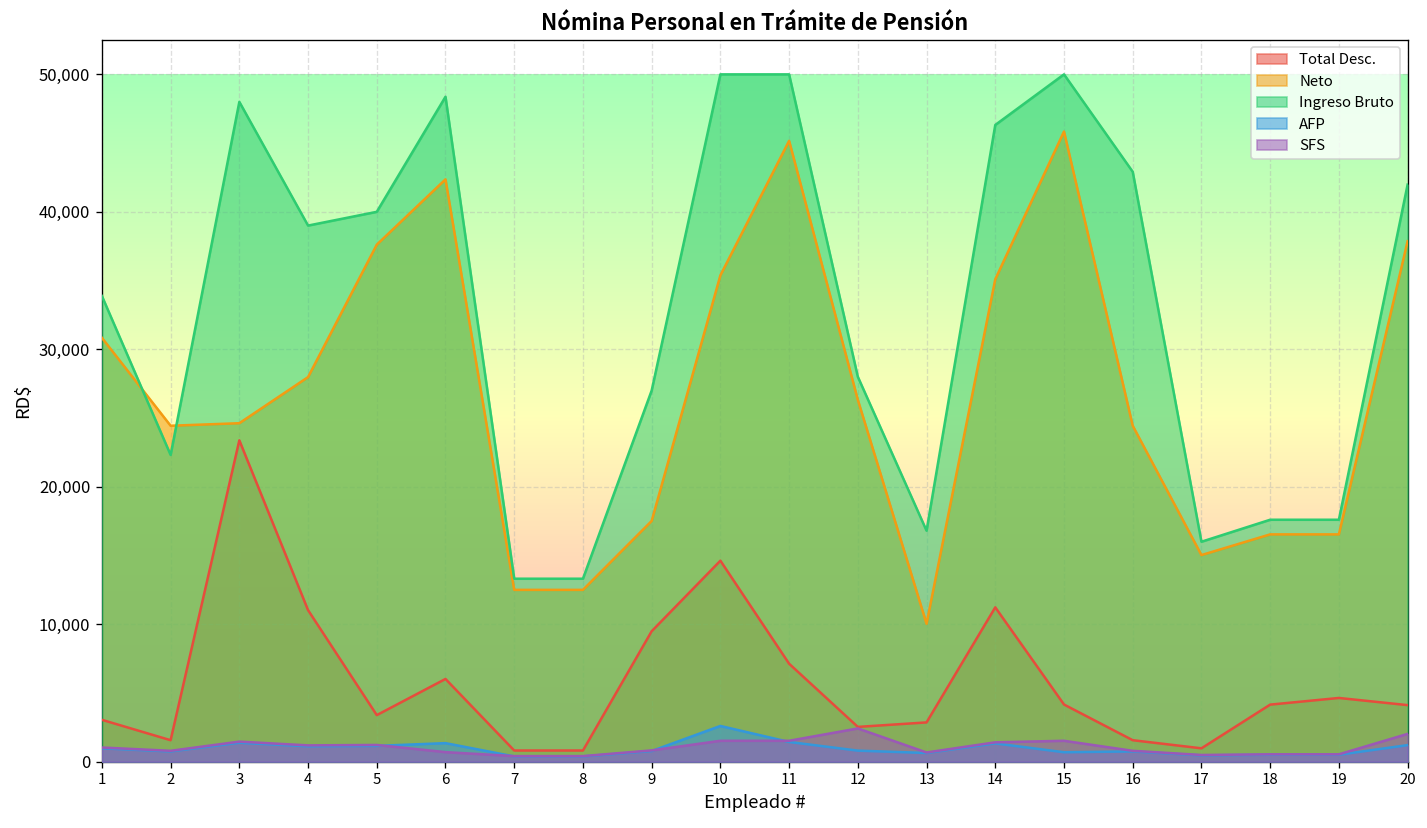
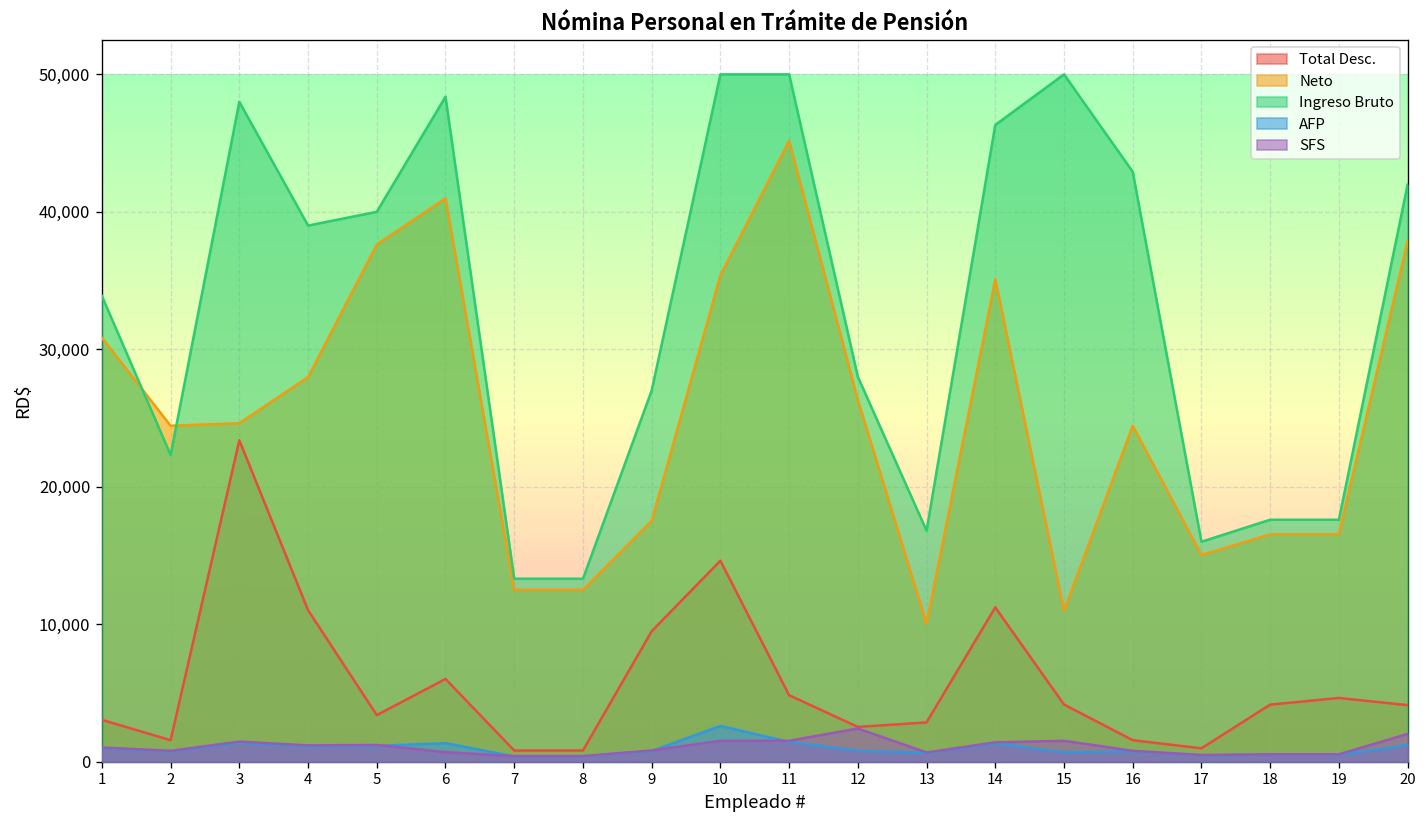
Neto, 6: 42,400 -> 41,000
Total Desc., 11: 7,100 -> 4,800
Neto, 15: 45,800 -> 11,000
